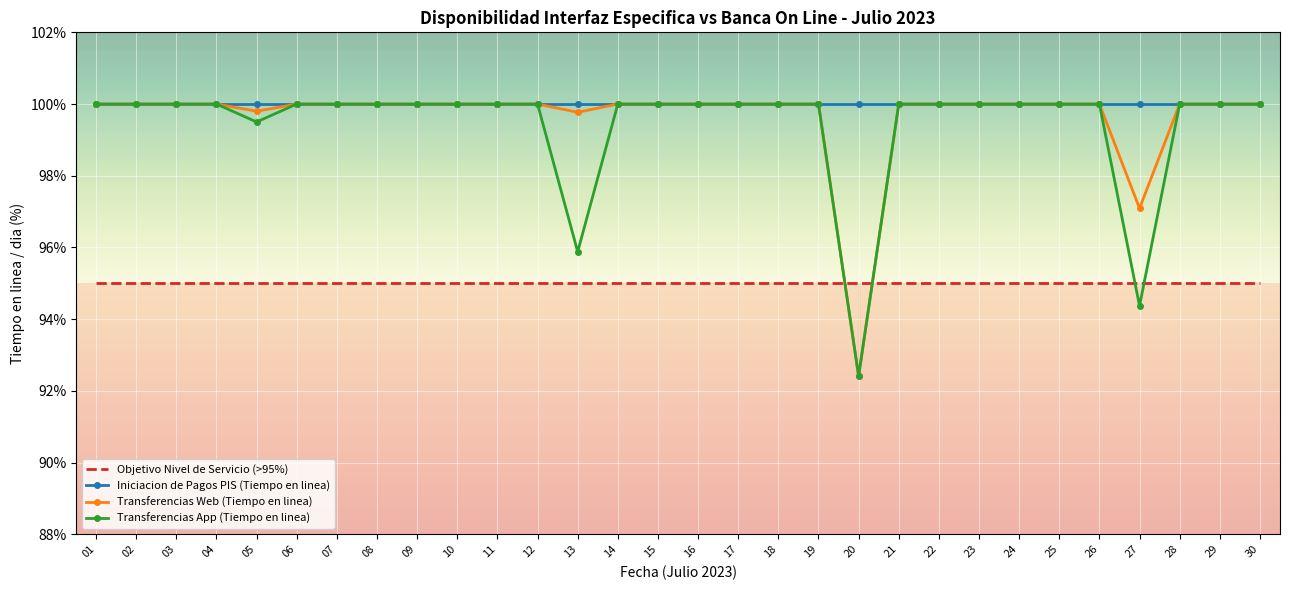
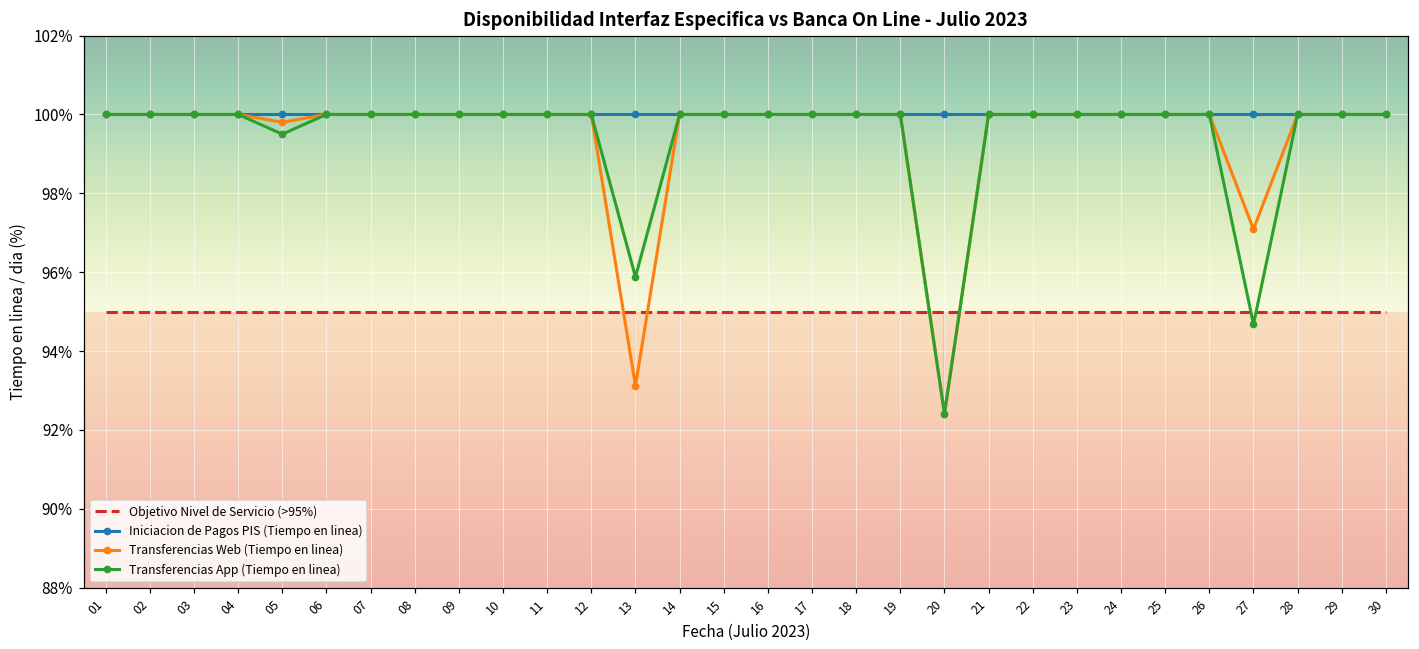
Transferencias Web (Tiempo en linea), 13: 99.8% -> 93.1%
Transferencias App (Tiempo en linea), 27: 94.4% -> 94.7%
